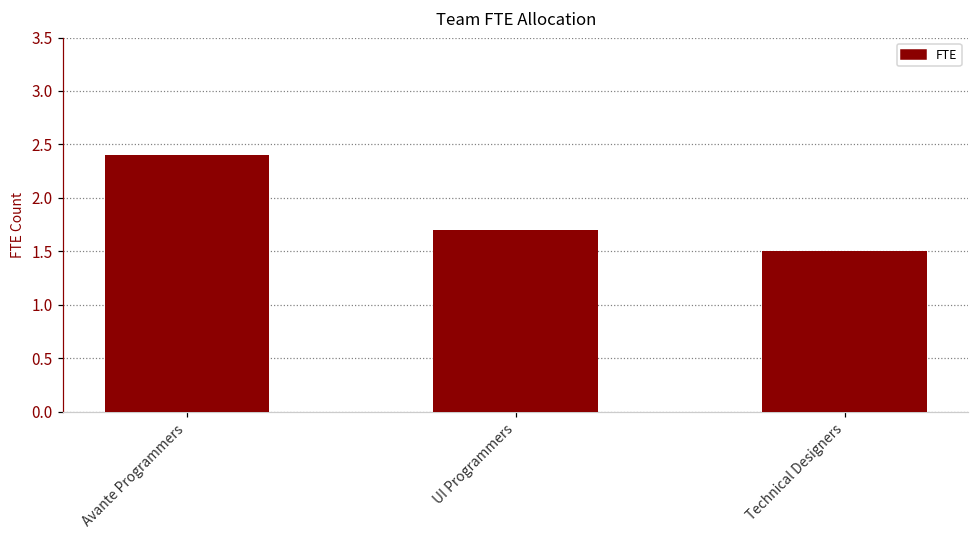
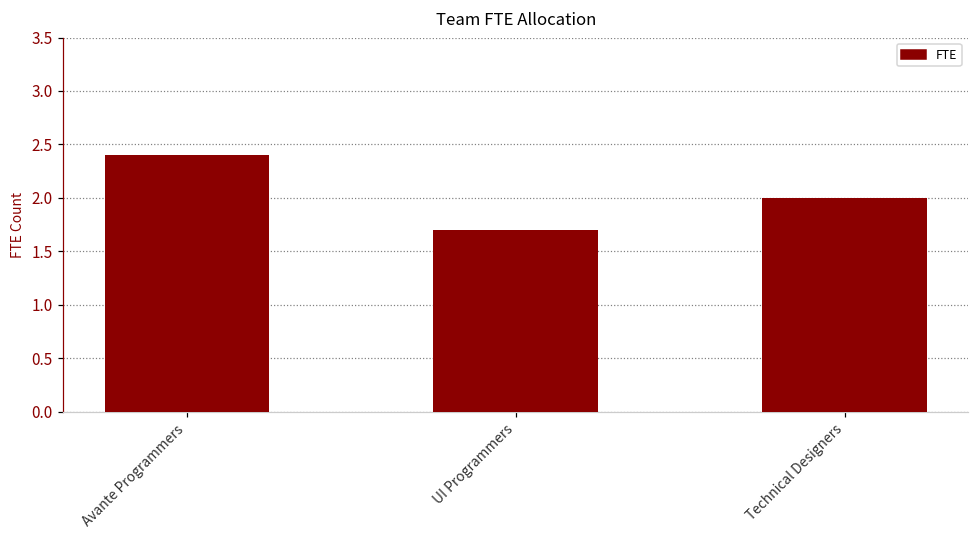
Technical Designers: 1.5 -> 2.0
